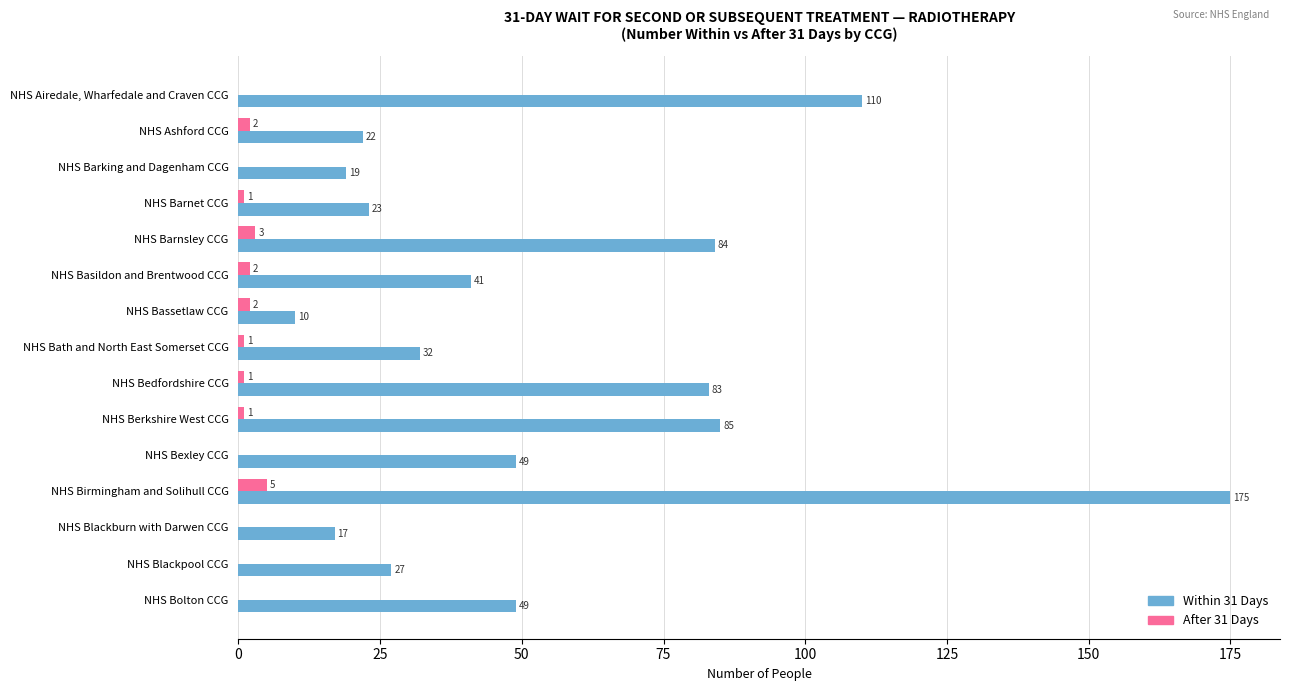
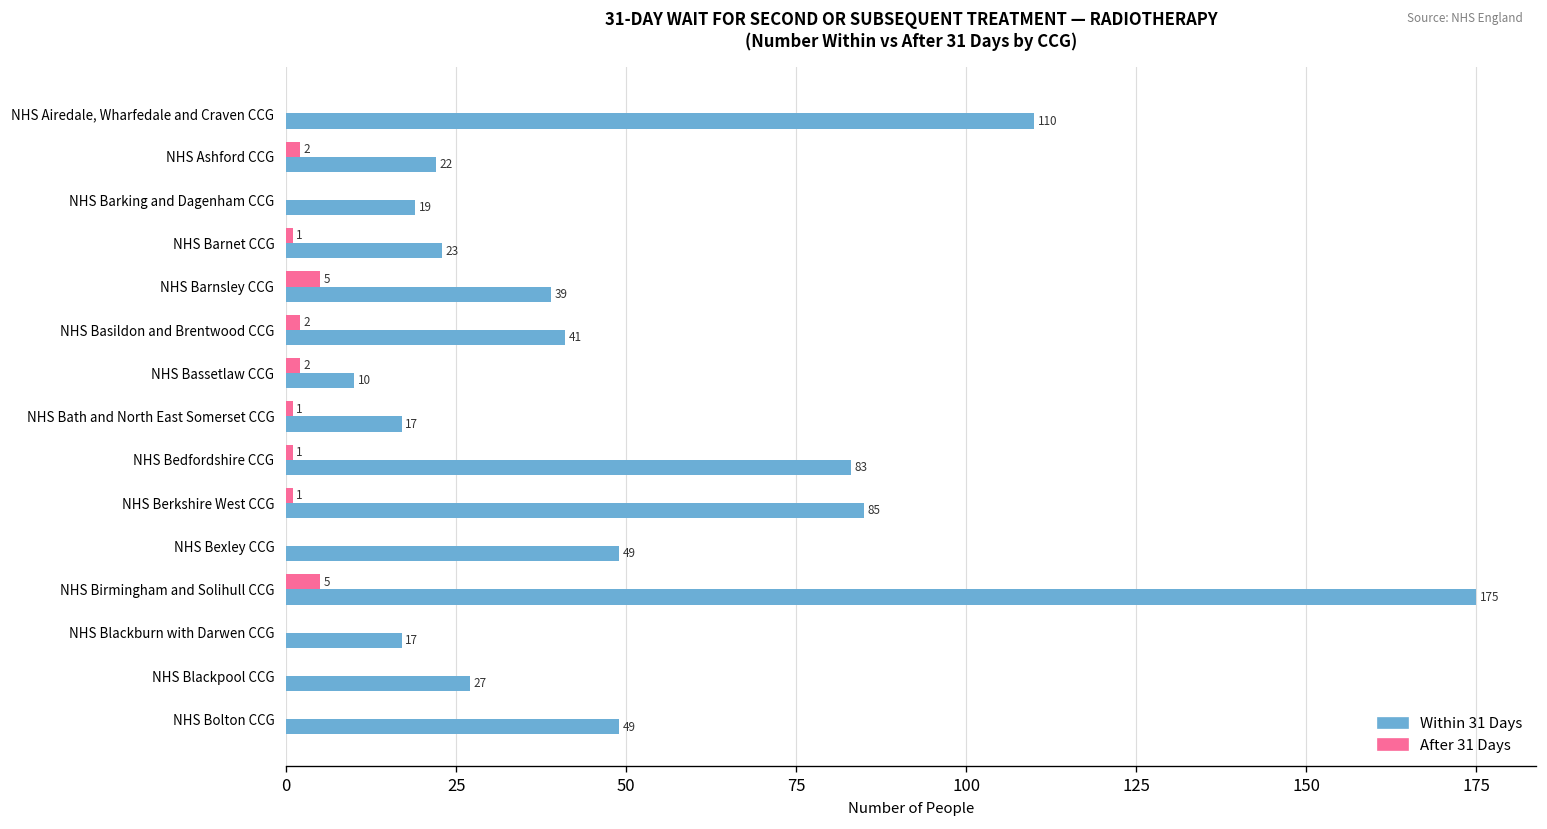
After 31 Days, NHS Barnsley CCG: 3 -> 5
Within 31 Days, NHS Barnsley CCG: 84 -> 39
Within 31 Days, NHS Bath and North East Somerset CCG: 32 -> 17
